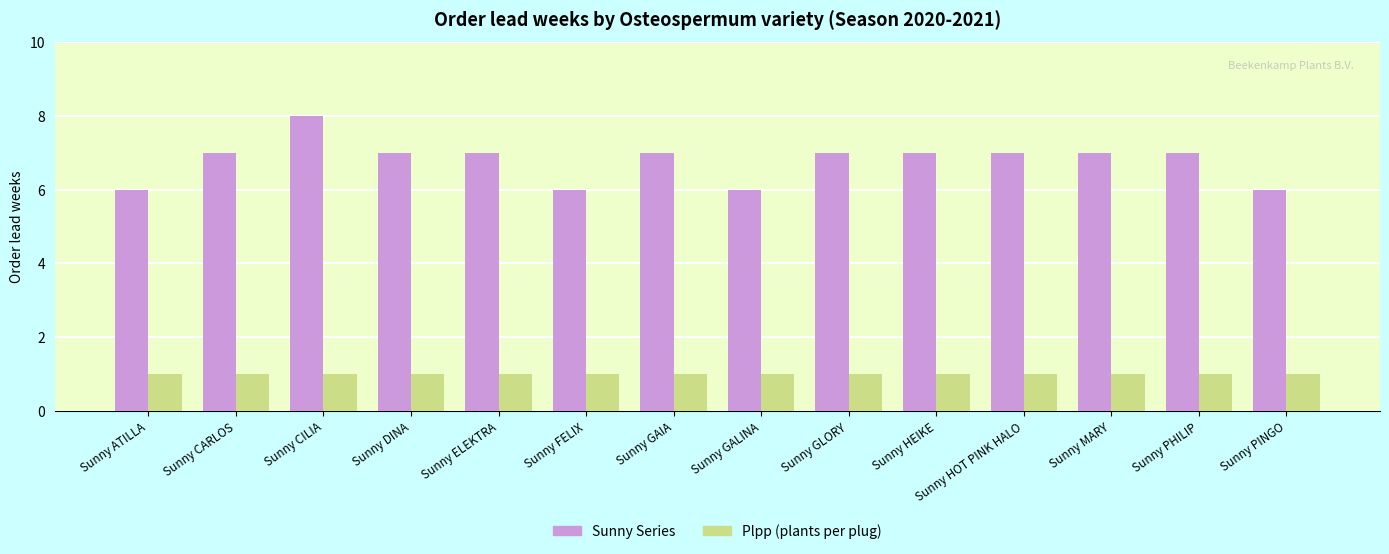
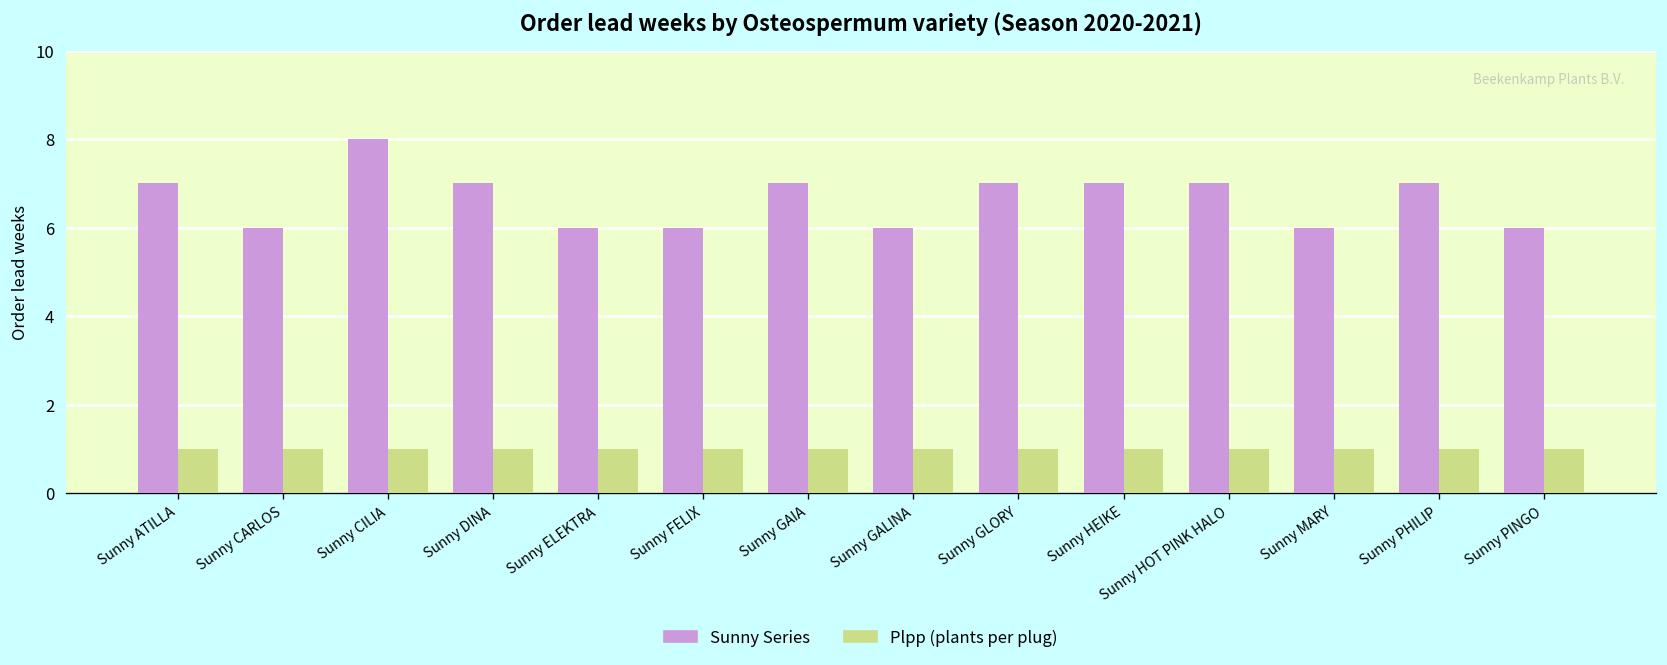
Sunny Series, Sunny ATILLA: 6 -> 7
Sunny Series, Sunny CARLOS: 7 -> 6
Sunny Series, Sunny ELEKTRA: 7 -> 6
Sunny Series, Sunny MARY: 7 -> 6
